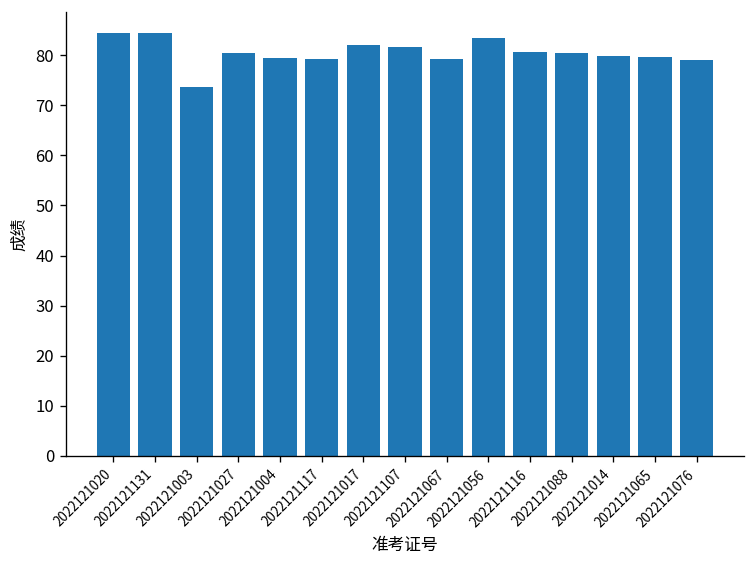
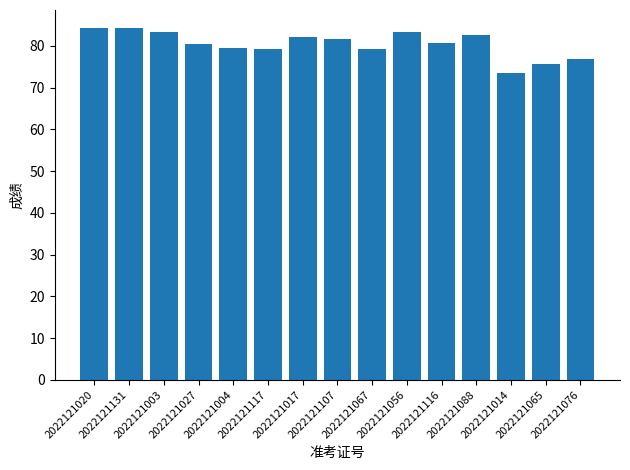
2022121003: 74 -> 83
2022121088: 80 -> 83
2022121014: 80 -> 74
2022121065: 80 -> 76
2022121076: 79 -> 77
